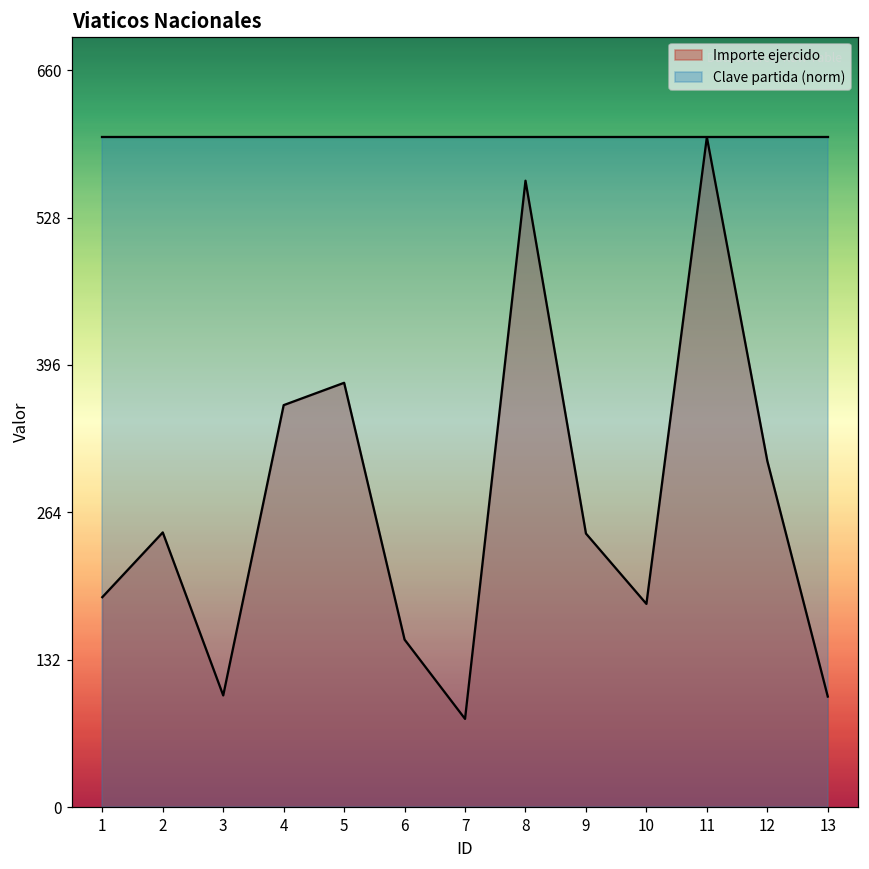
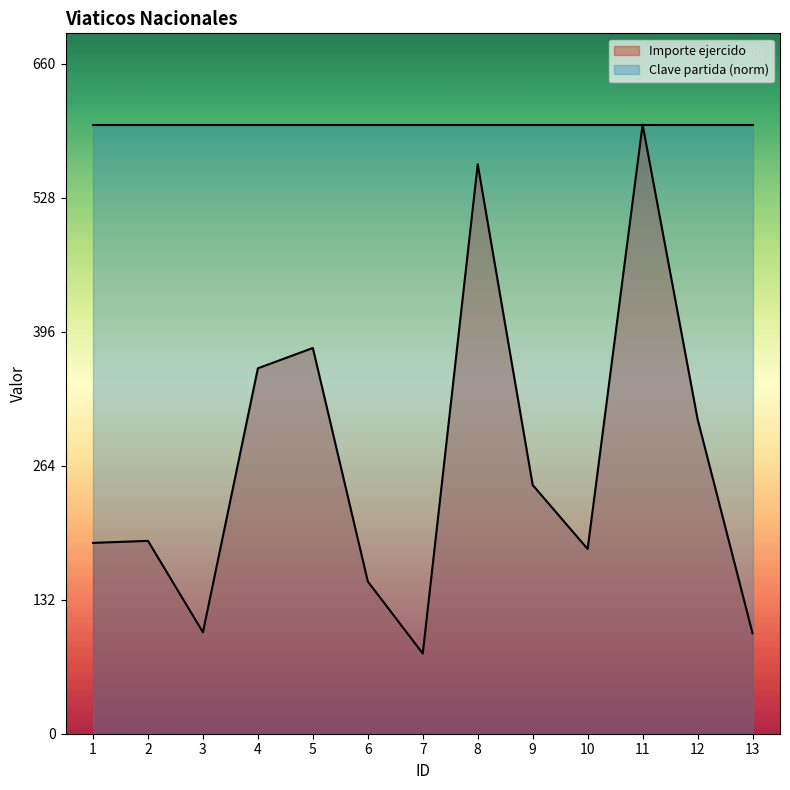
Importe ejercido, 2: 246 -> 190
